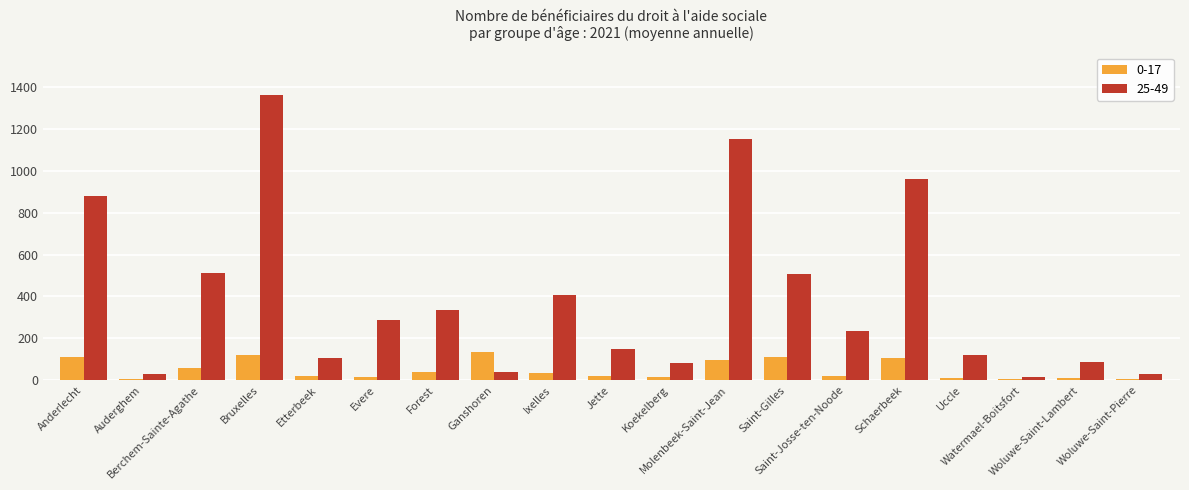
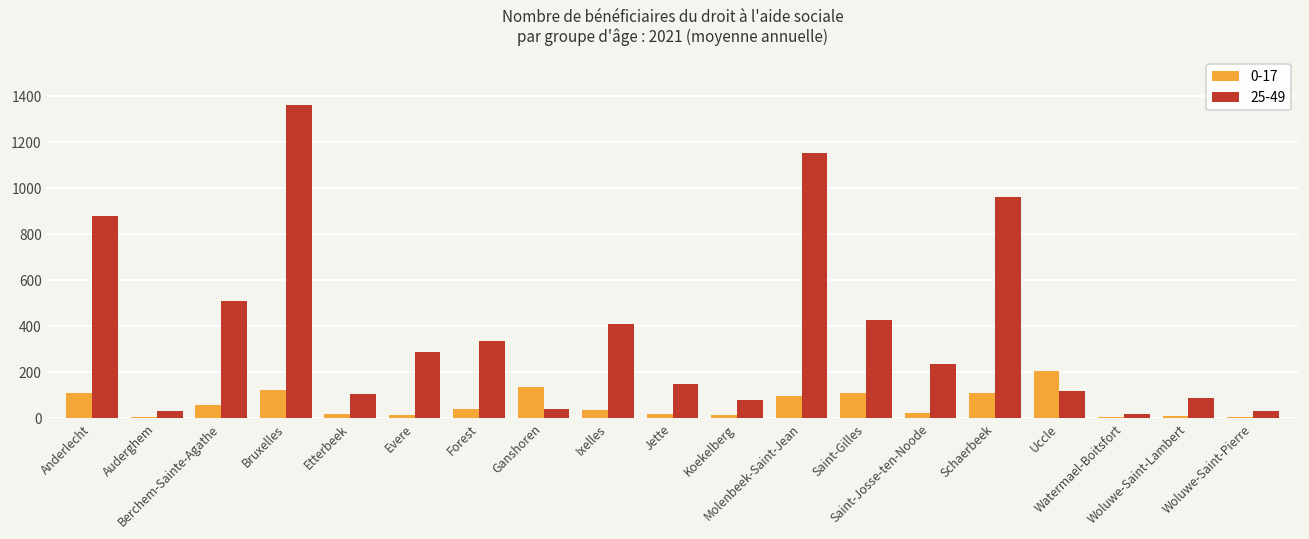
25-49, Saint-Gilles: 510 -> 420
0-17, Uccle: 10 -> 210
